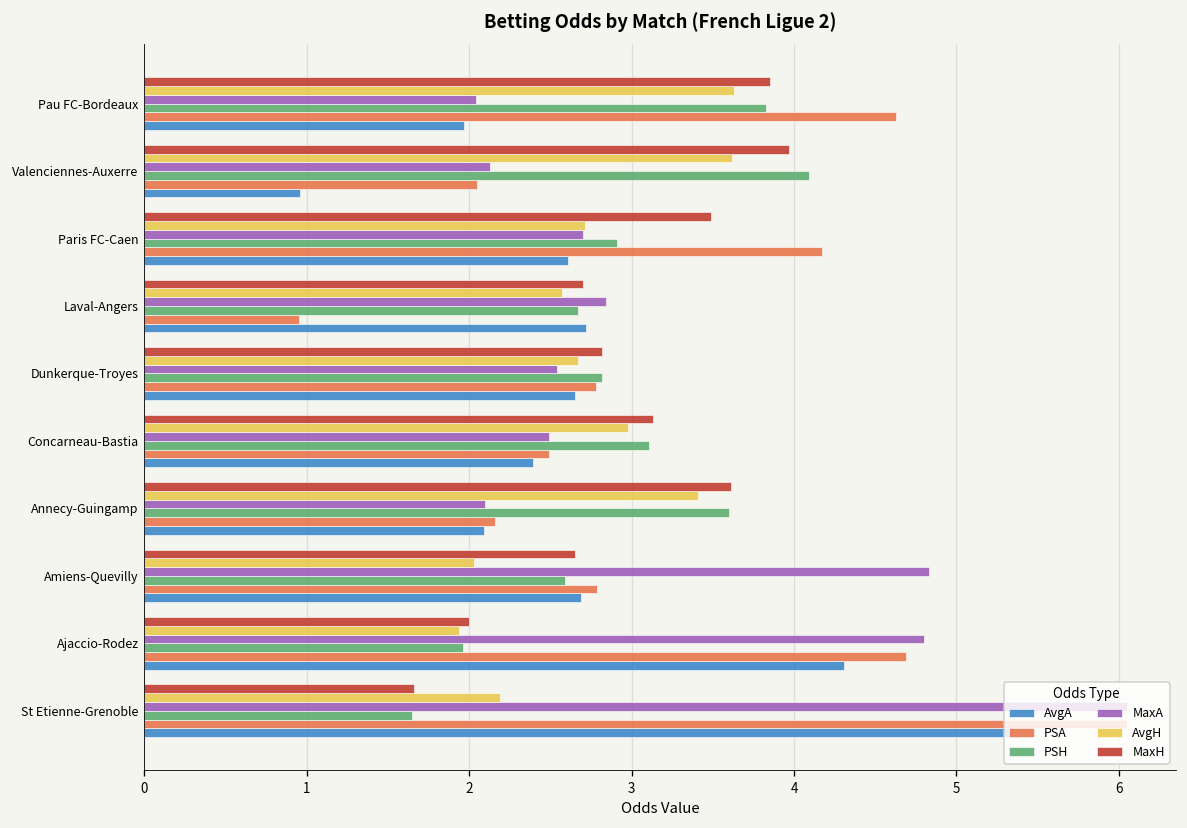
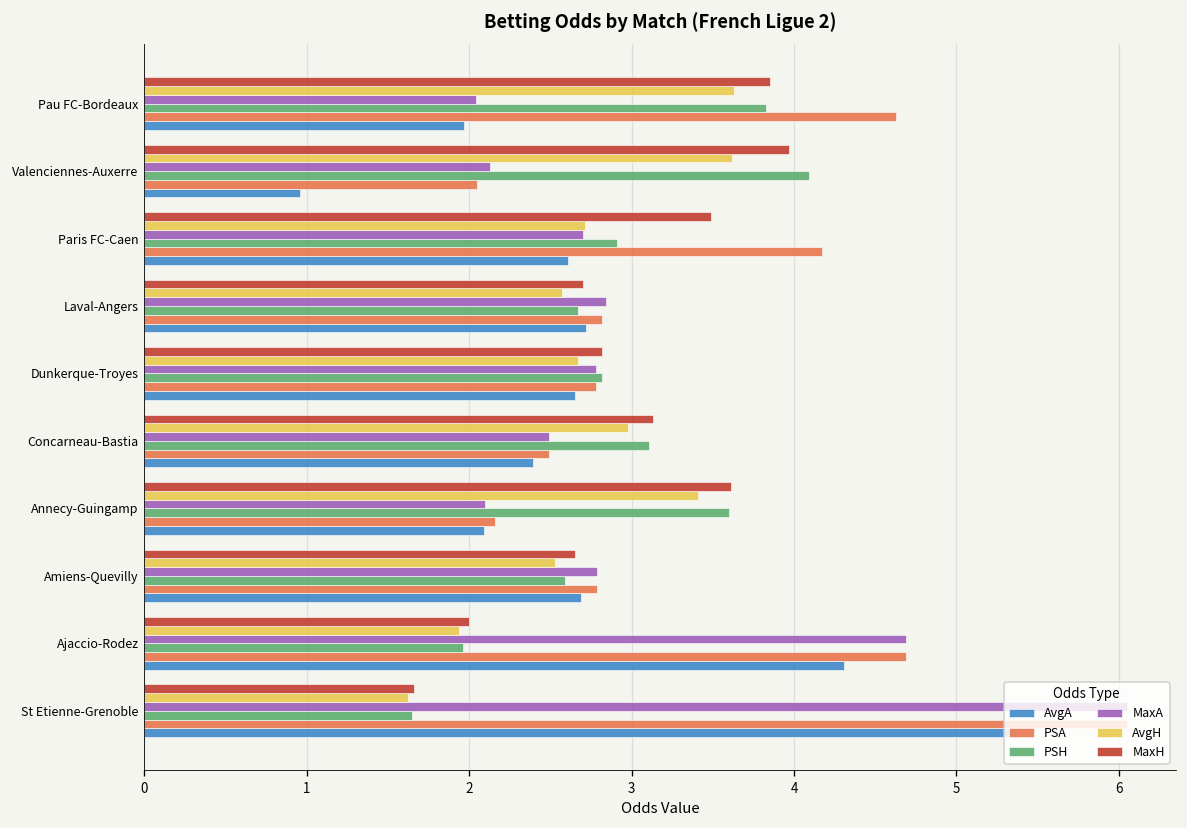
PSA, Laval-Angers: 0.95 -> 2.82
MaxA, Dunkerque-Troyes: 2.54 -> 2.78
AvgH, Amiens-Quevilly: 2.03 -> 2.53
MaxA, Amiens-Quevilly: 4.83 -> 2.79
MaxA, Ajaccio-Rodez: 4.80 -> 4.69
AvgH, St Etienne-Grenoble: 2.19 -> 1.62
